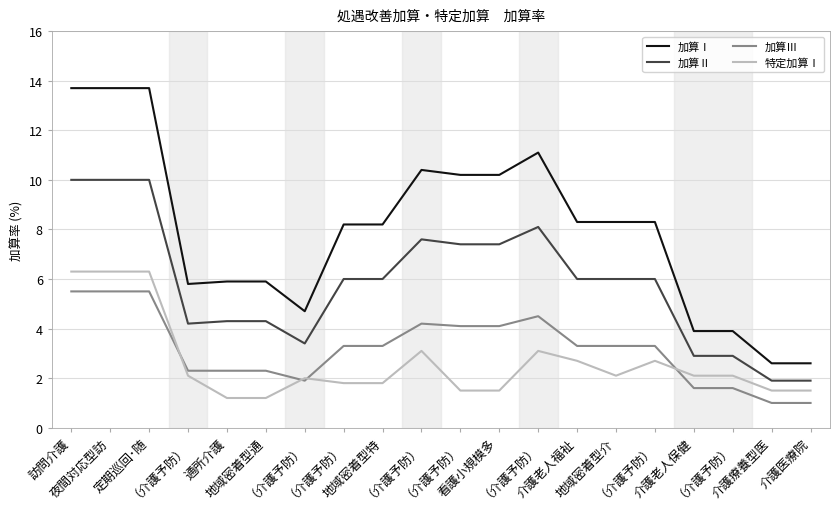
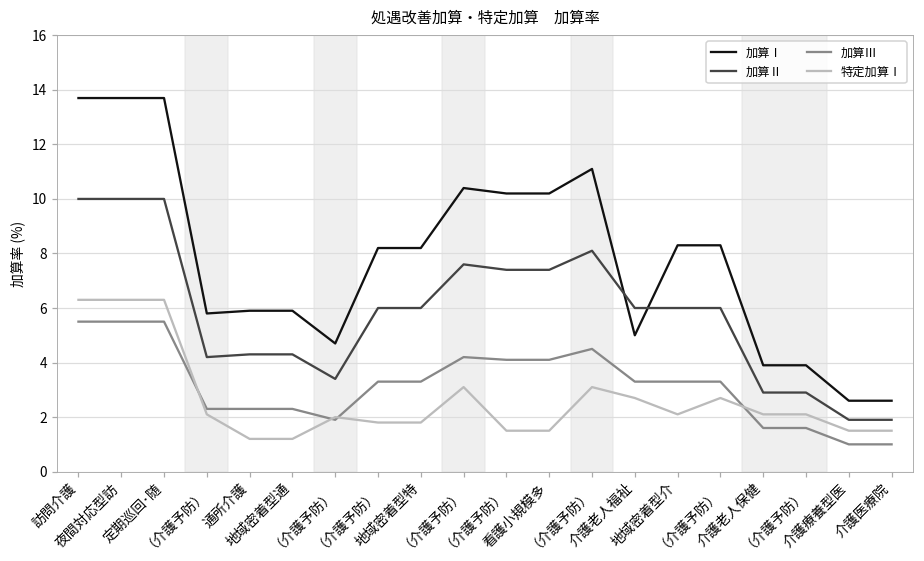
加算Ⅰ, 介護老人福祉: 8.3 -> 5.0
